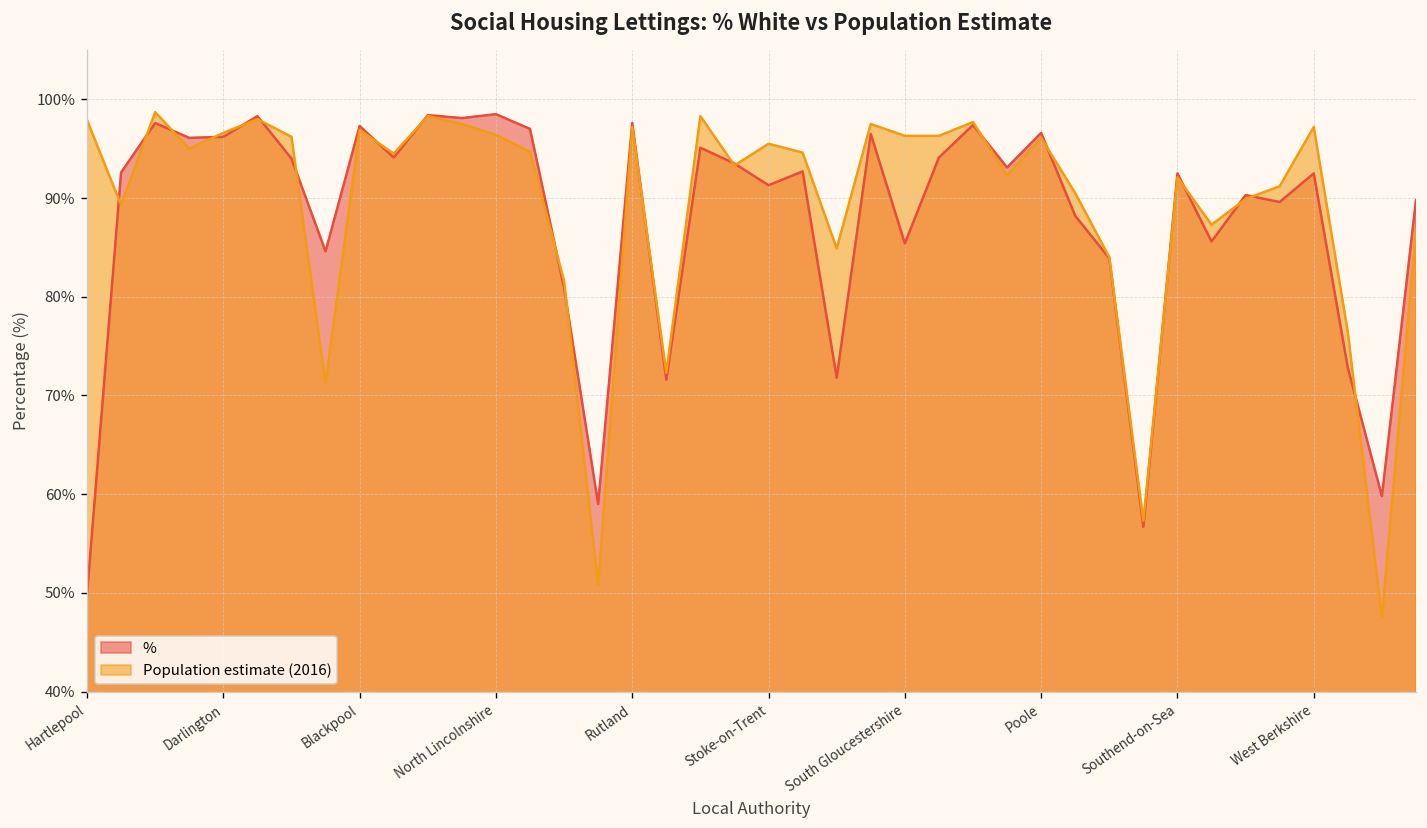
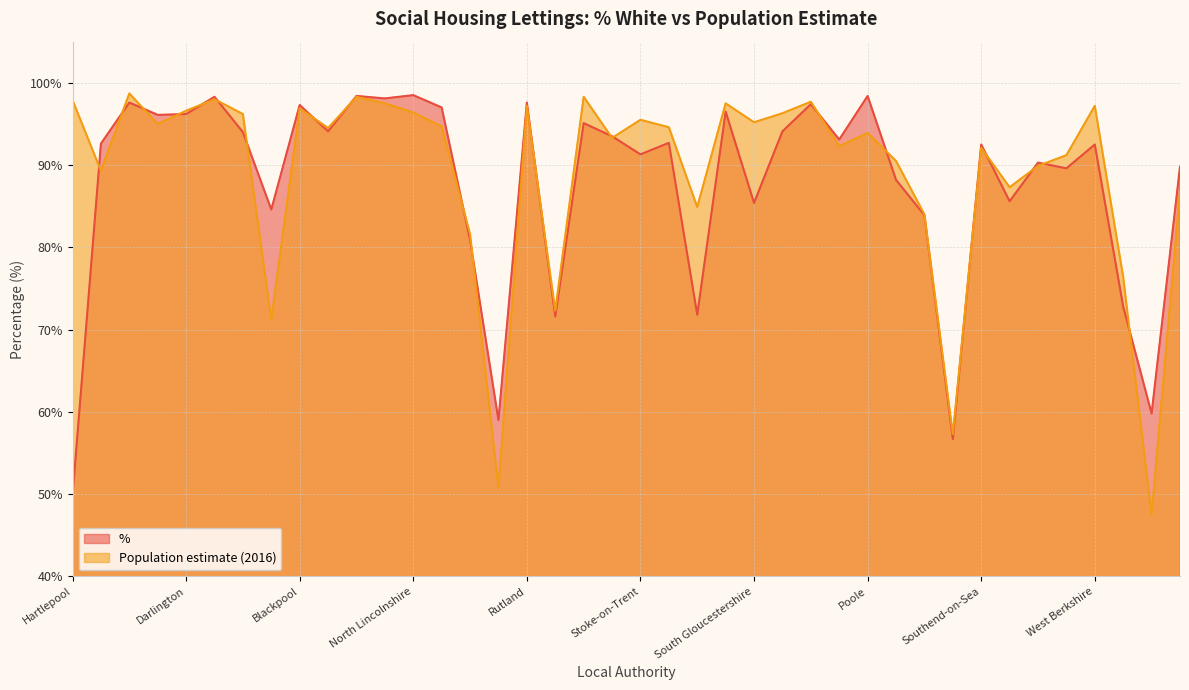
Population estimate (2016), South Gloucestershire: 96% -> 95%
%, Poole: 97% -> 98%
Population estimate (2016), Poole: 96% -> 94%
